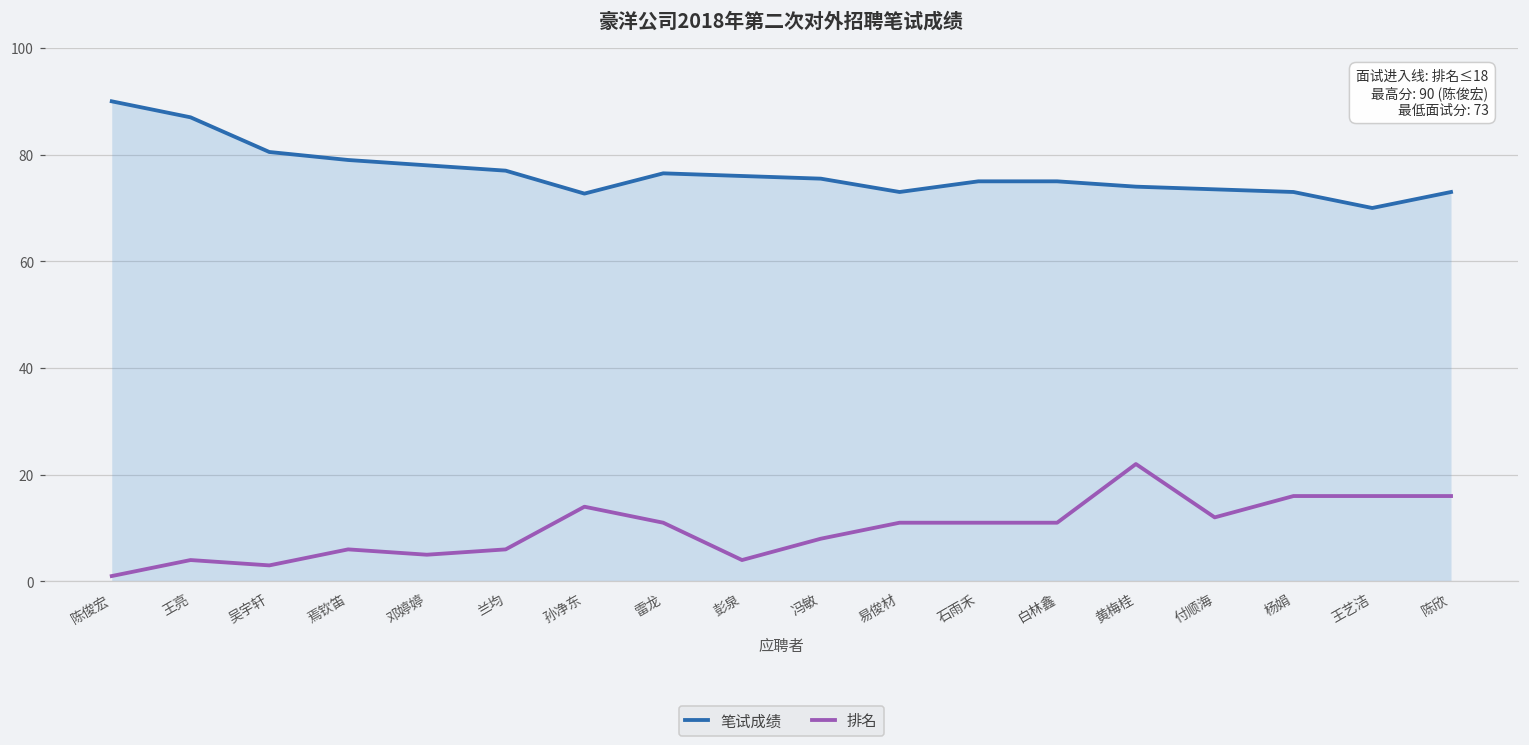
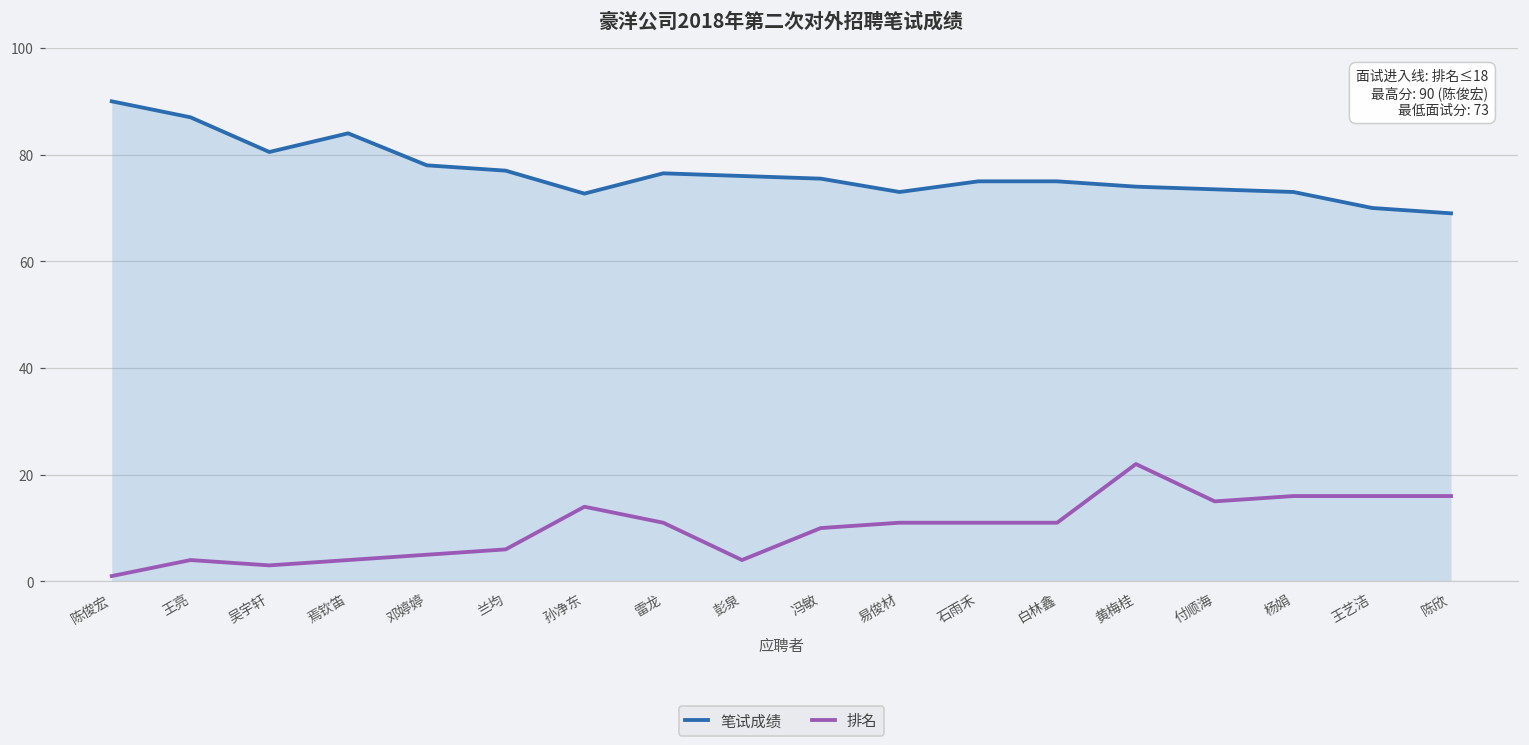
笔试成绩, 焉钦笛: 79 -> 84
排名, 焉钦笛: 6 -> 4
排名, 冯敏: 8 -> 10
排名, 付顺海: 12 -> 15
笔试成绩, 陈欣: 73 -> 69
